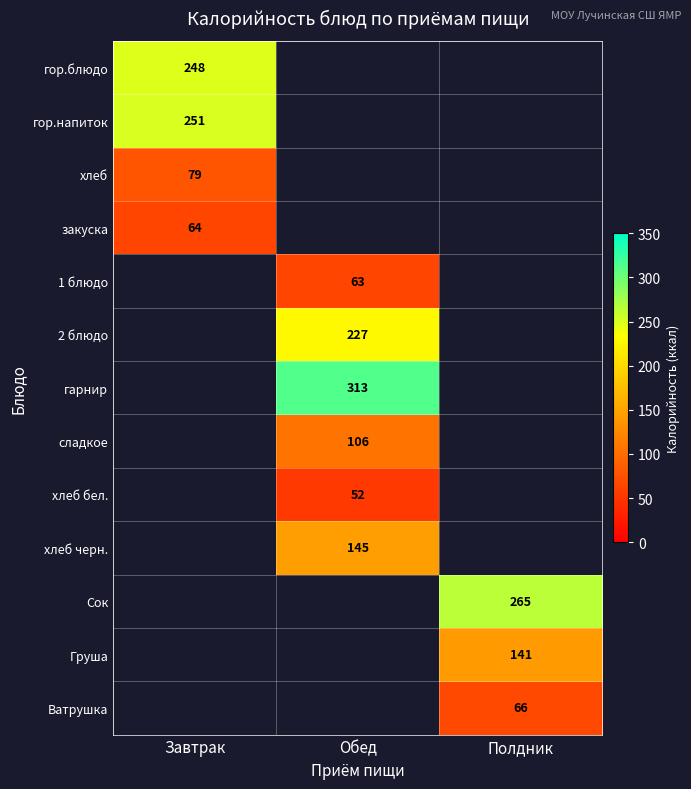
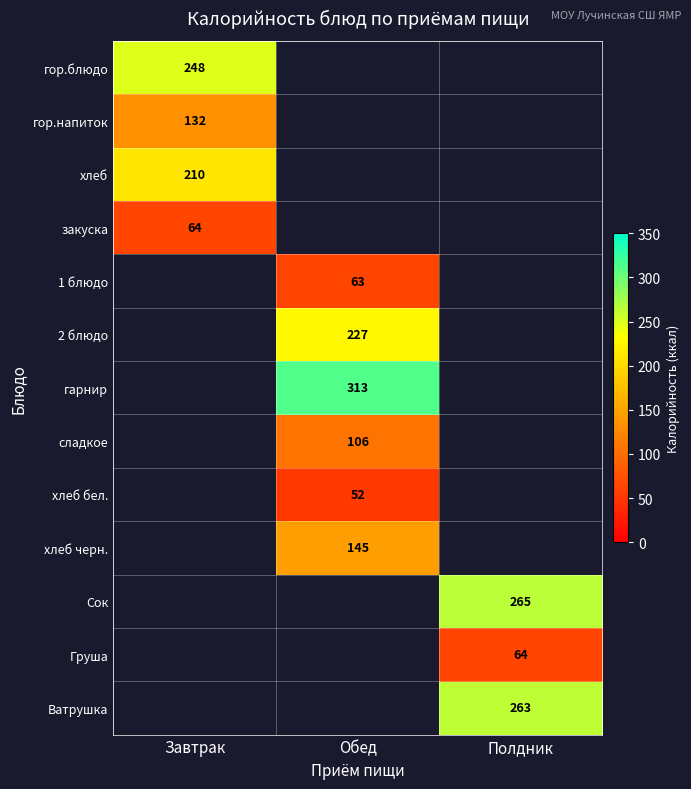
гор.напиток, Завтрак: 251 -> 132
хлеб, Завтрак: 79 -> 210
Груша, Полдник: 141 -> 64
Ватрушка, Полдник: 66 -> 263
